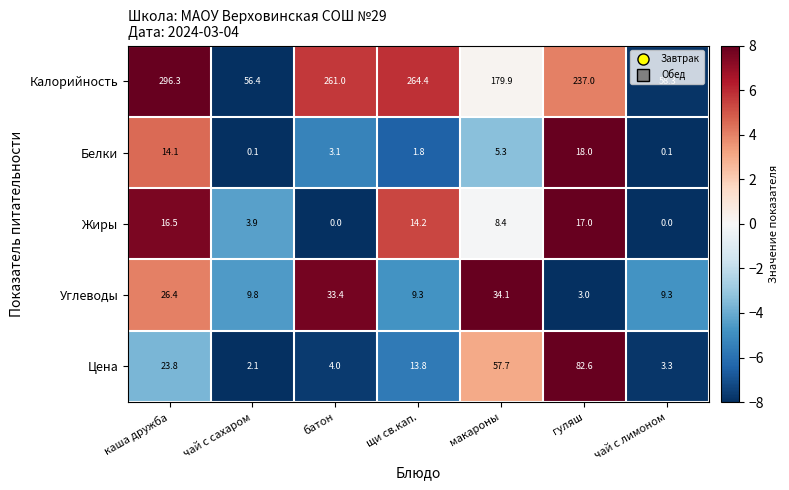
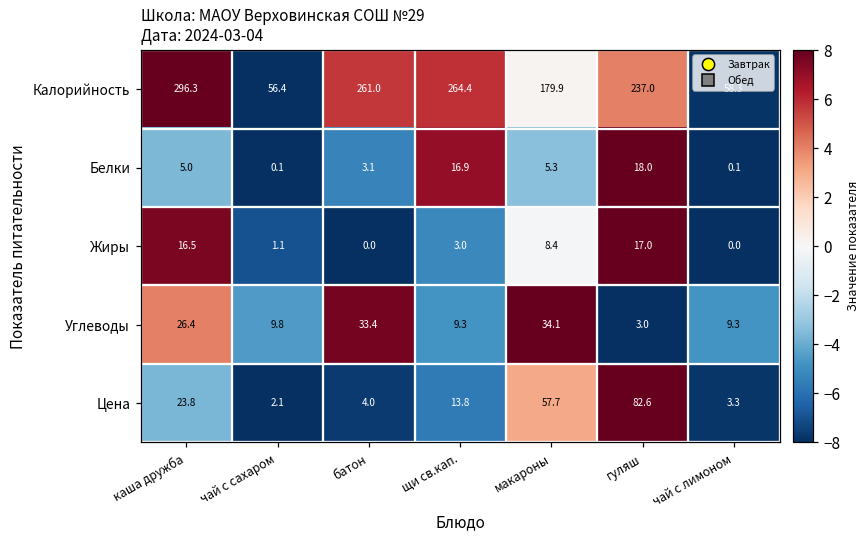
Белки, каша дружба: 14.1 -> 5.0
Белки, щи св.кап.: 1.8 -> 16.9
Жиры, чай с сахаром: 3.9 -> 1.1
Жиры, щи св.кап.: 14.2 -> 3.0
